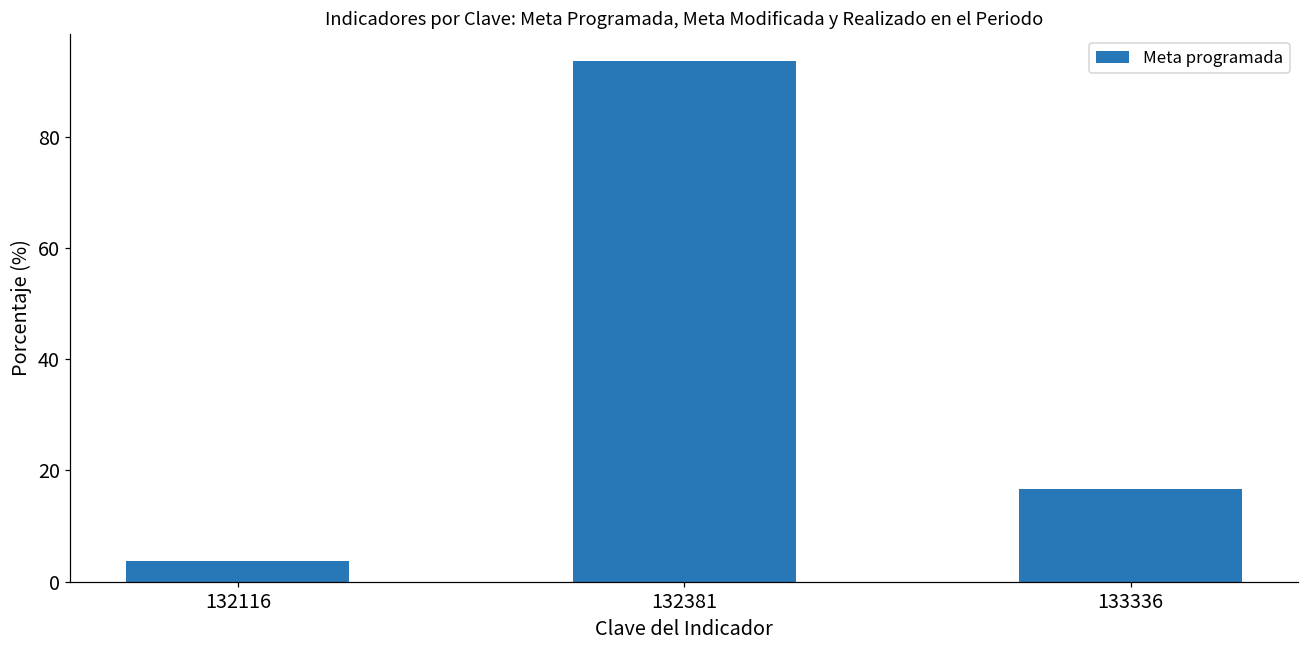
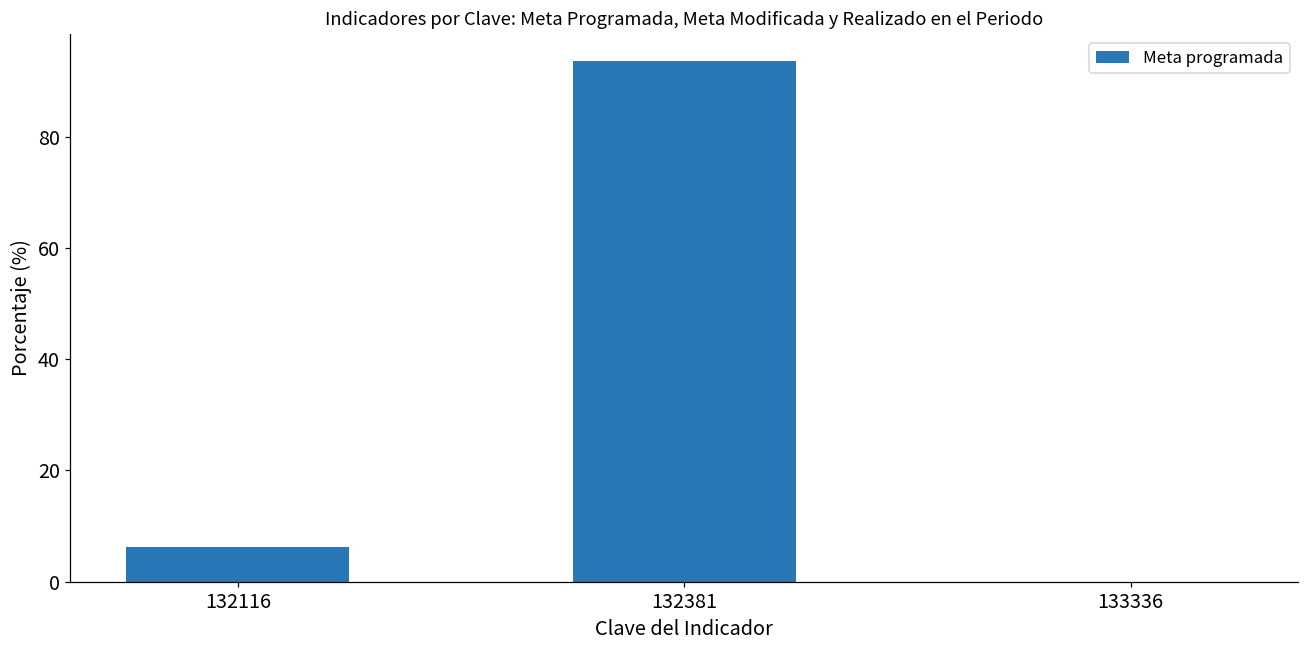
132116: 4 -> 6
133336: 17 -> 0
